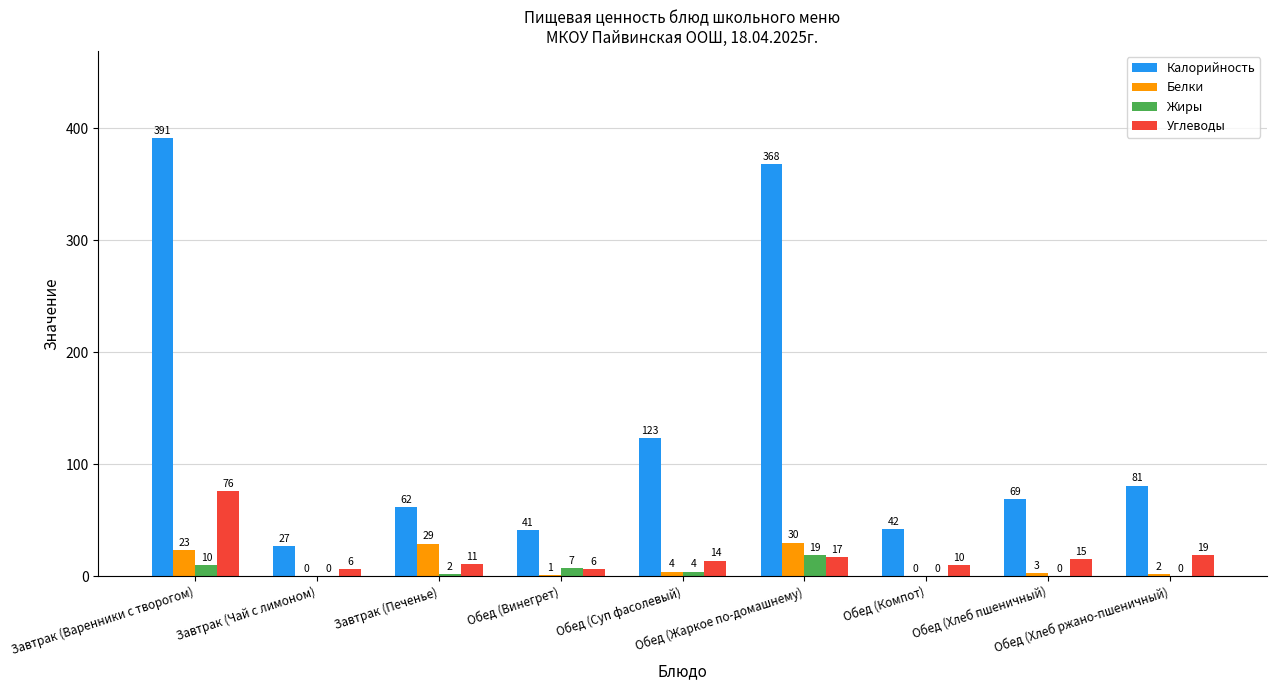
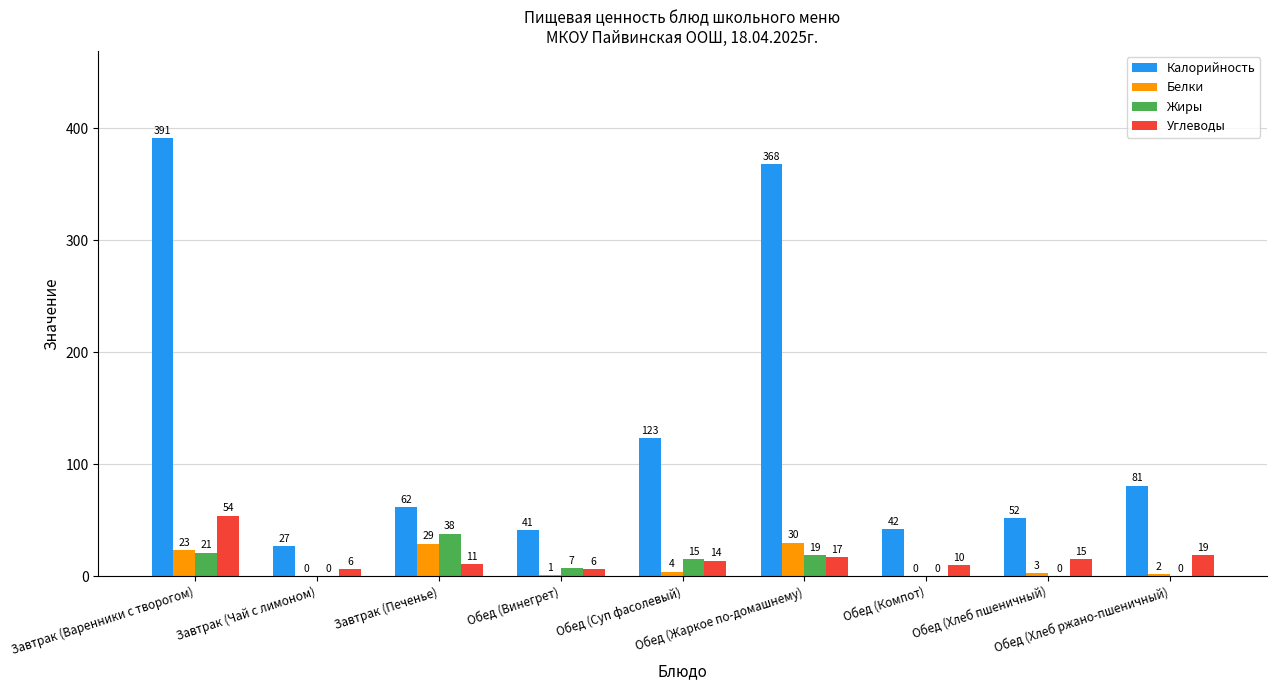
Жиры, Завтрак (Варенники с творогом): 10 -> 21
Углеводы, Завтрак (Варенники с творогом): 76 -> 54
Жиры, Завтрак (Печенье): 2 -> 38
Жиры, Обед (Суп фасолевый): 4 -> 15
Калорийность, Обед (Хлеб пшеничный): 69 -> 52
